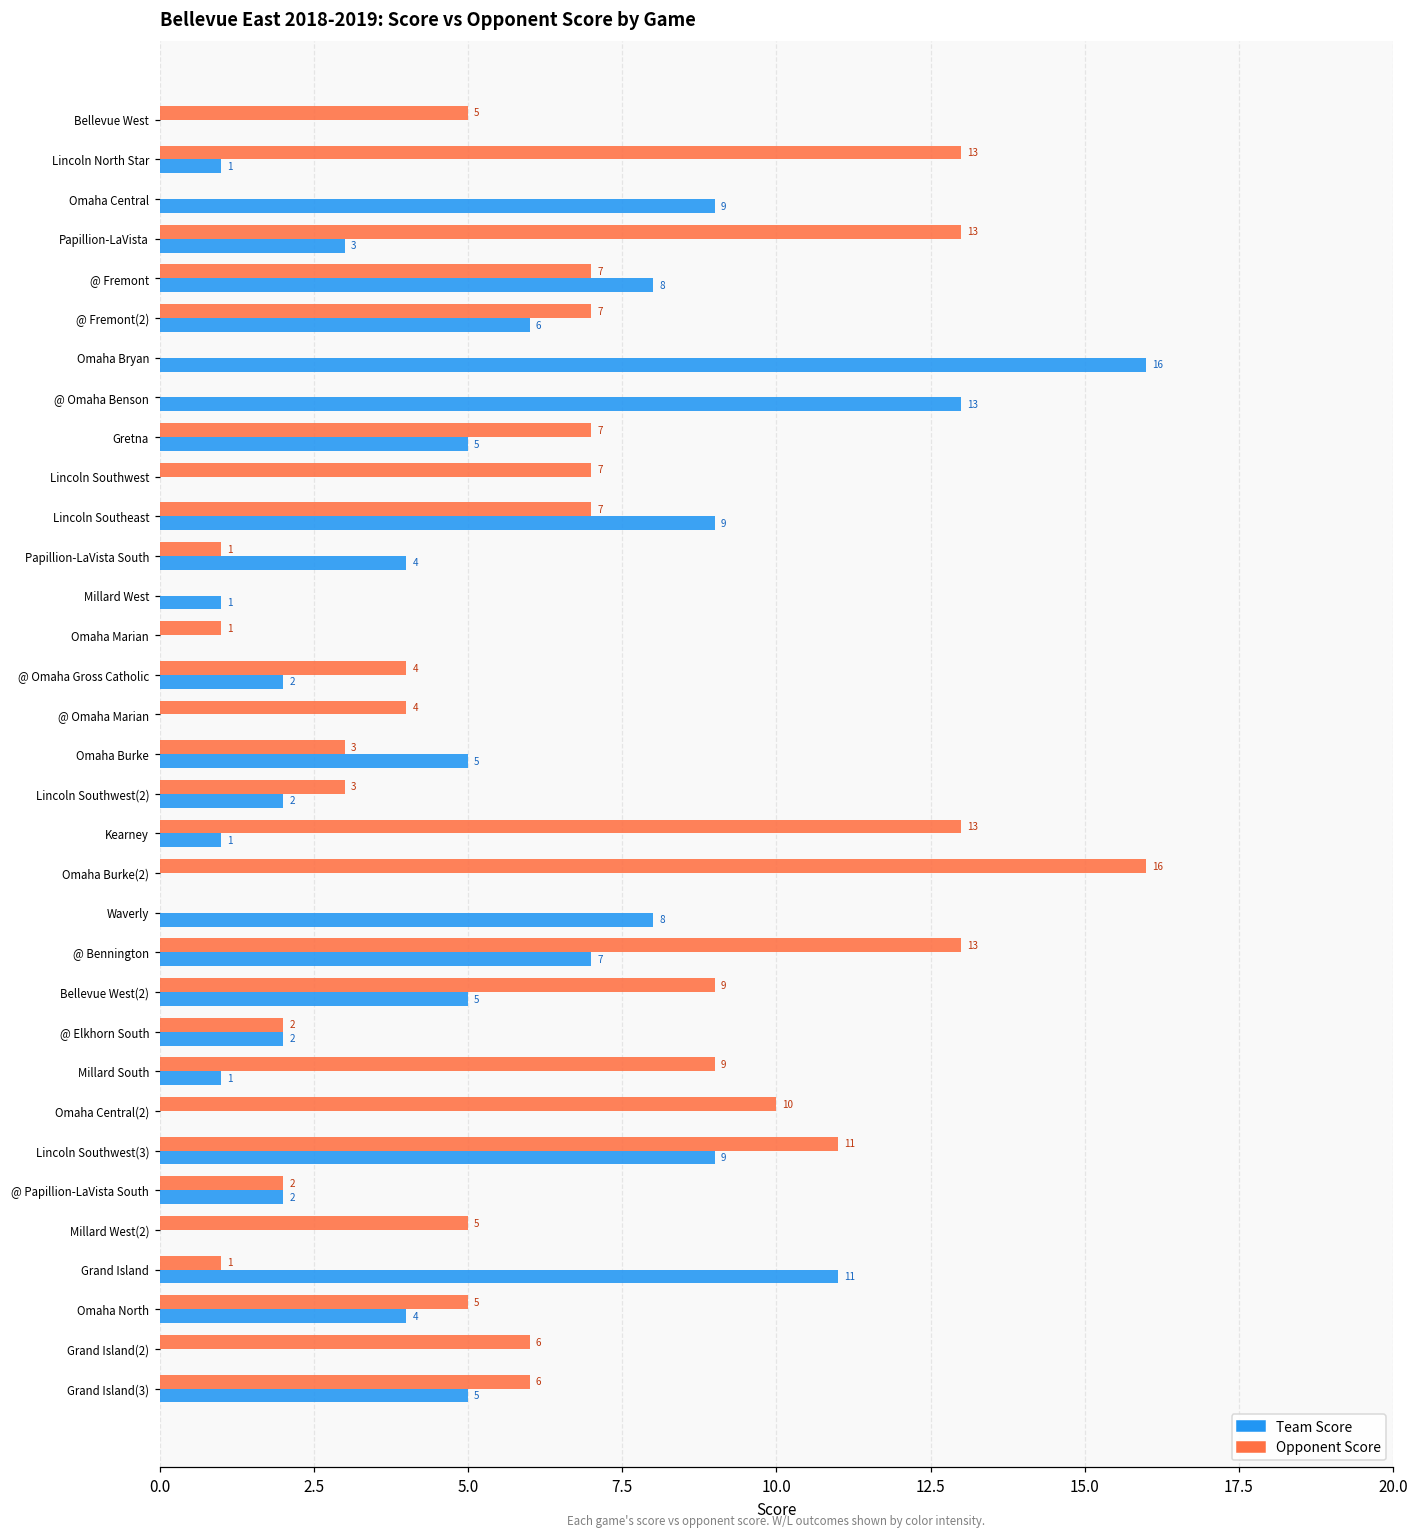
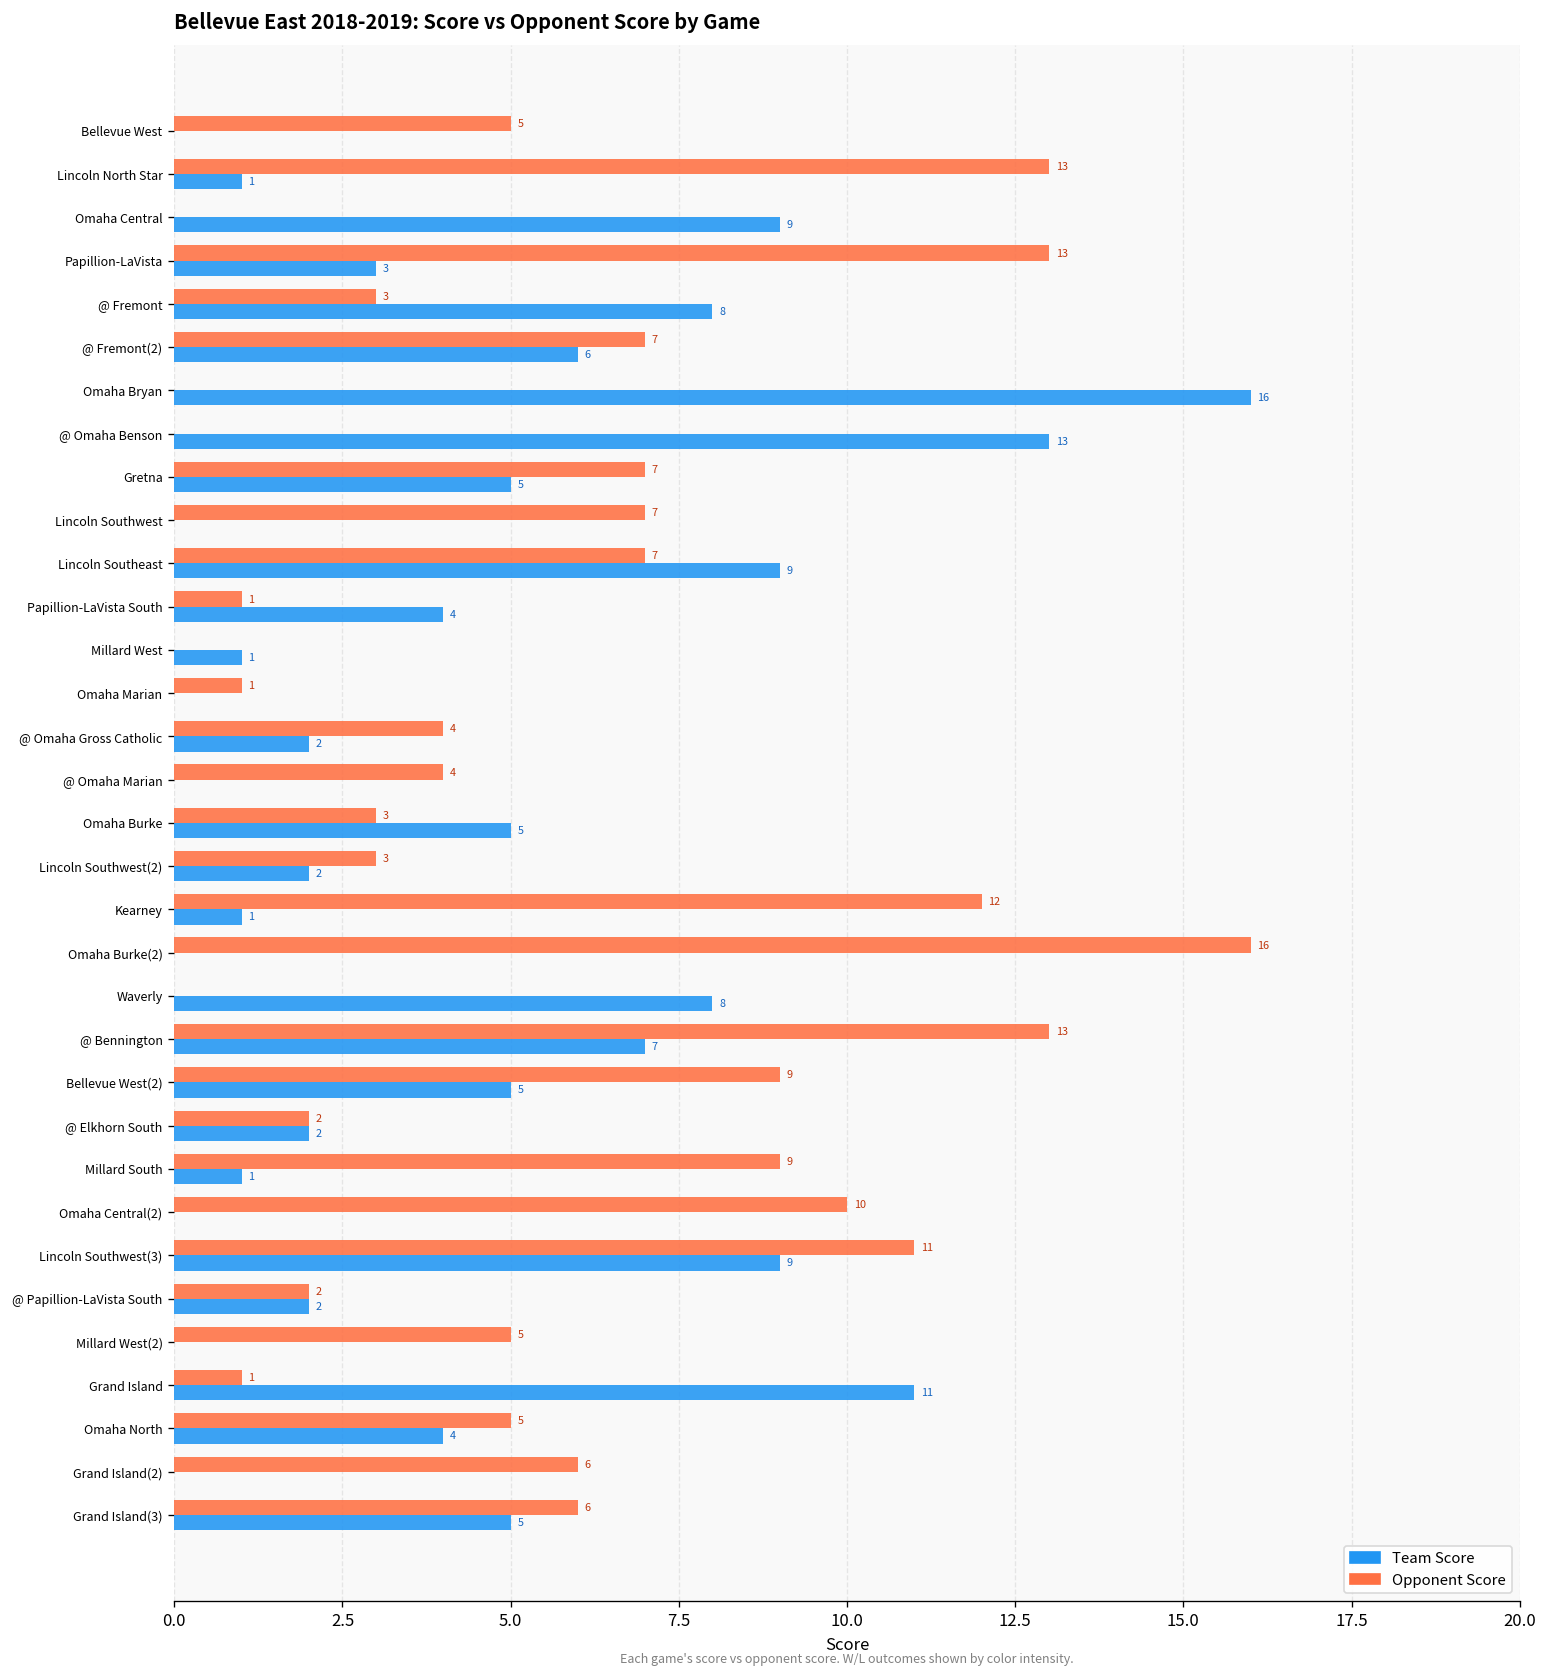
Opponent Score, @ Fremont: 7 -> 3
Opponent Score, Kearney: 13 -> 12
